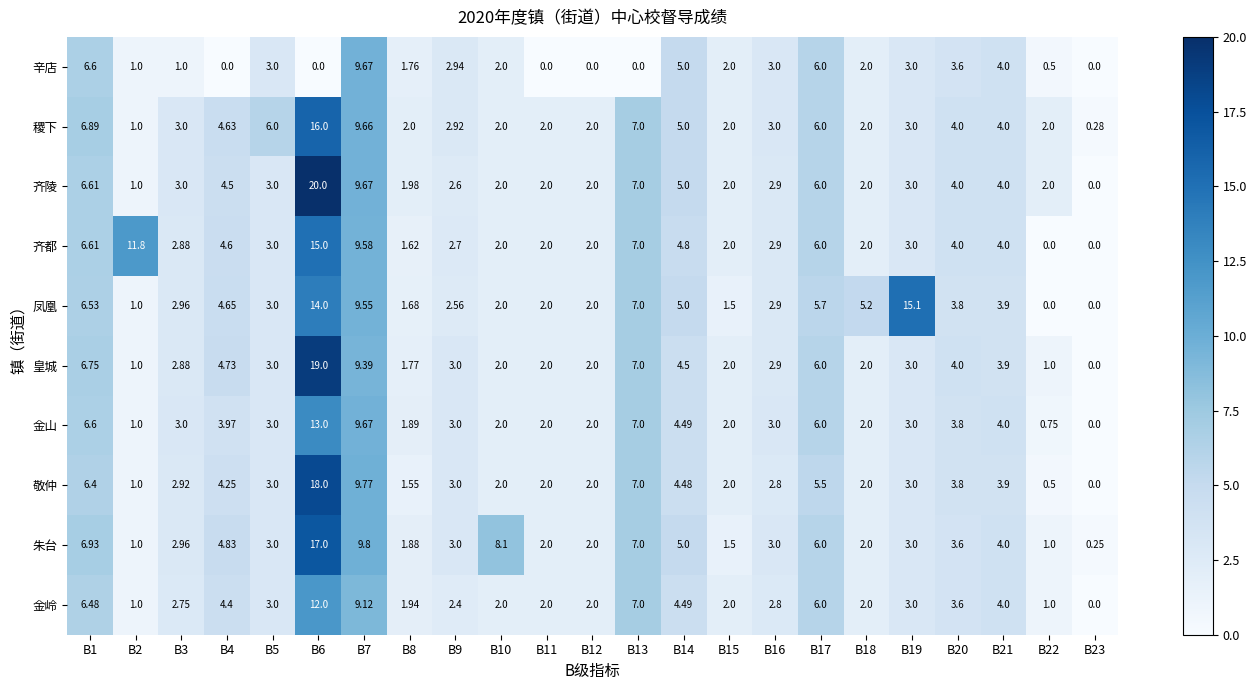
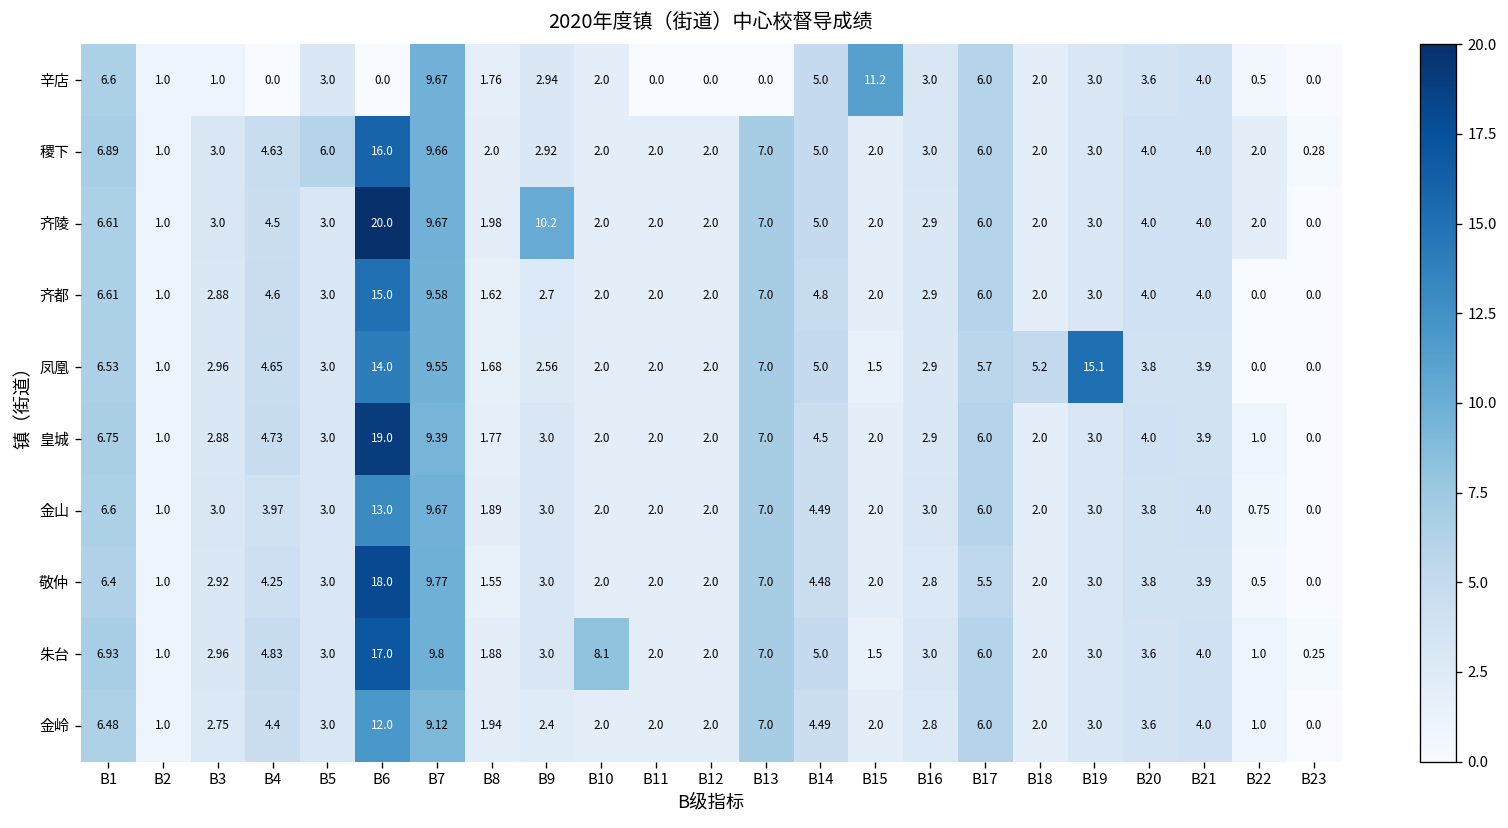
辛店, B15: 2.0 -> 11.2
齐陵, B9: 2.6 -> 10.2
齐都, B2: 11.8 -> 1.0
